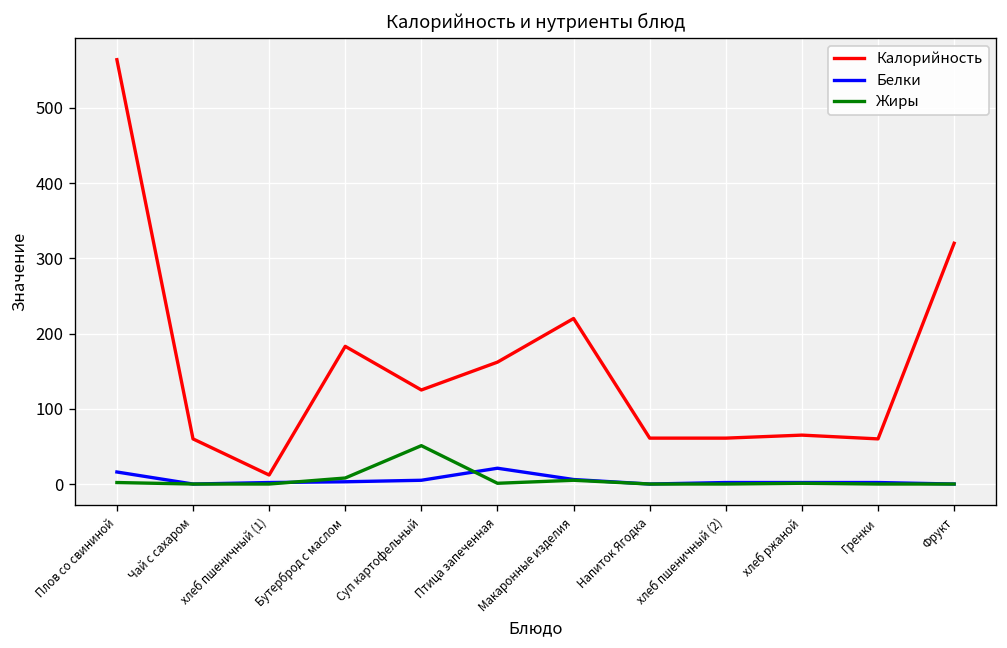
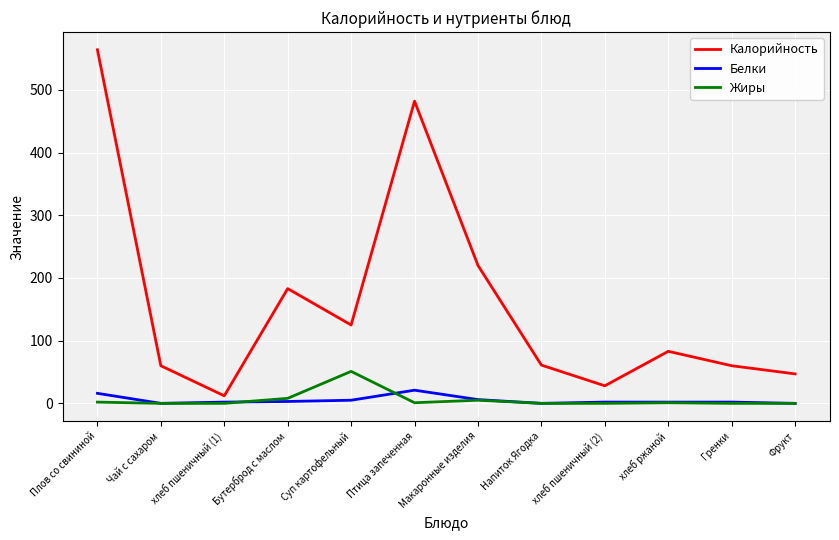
Калорийность, Птица запеченная: 160 -> 480
Калорийность, хлеб пшеничный (2): 60 -> 30
Калорийность, хлеб ржаной: 70 -> 80
Калорийность, Фрукт: 320 -> 50
